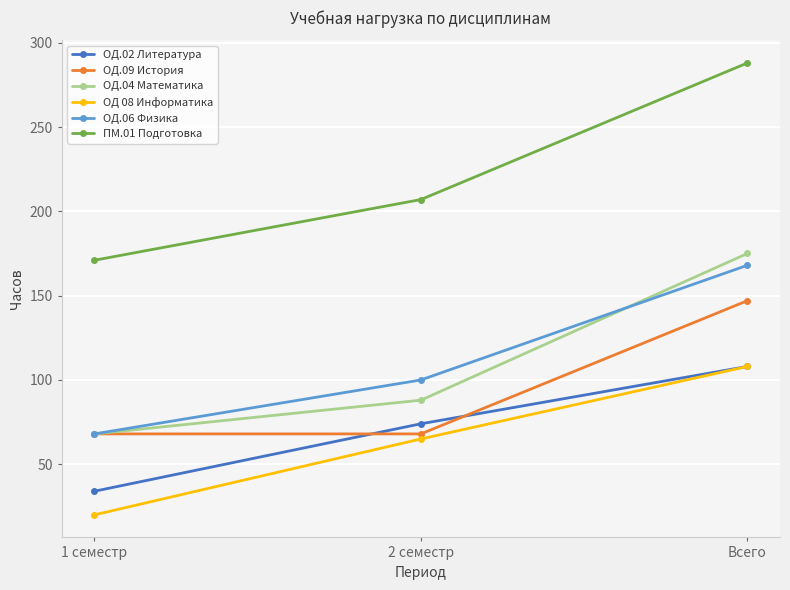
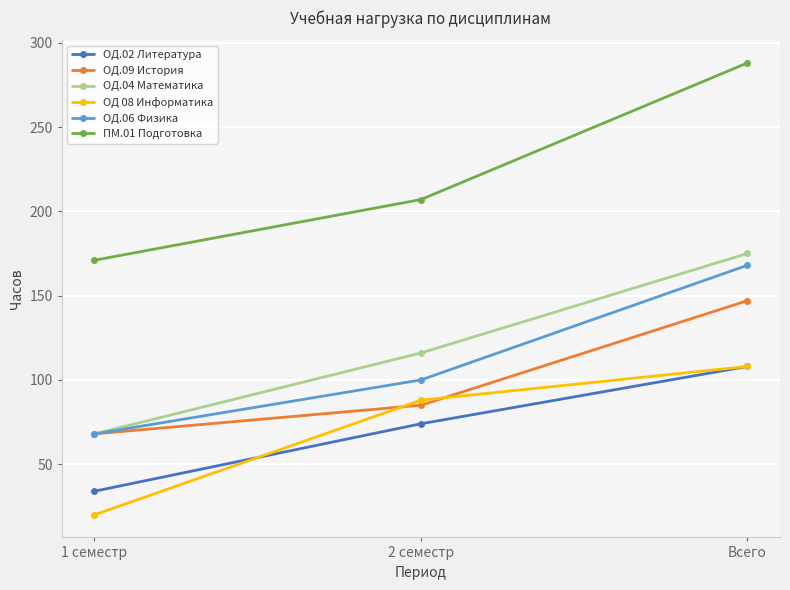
ОД.09 История, 2 семестр: 68 -> 85
ОД.04 Математика, 2 семестр: 88 -> 116
ОД 08 Информатика, 2 семестр: 65 -> 88
